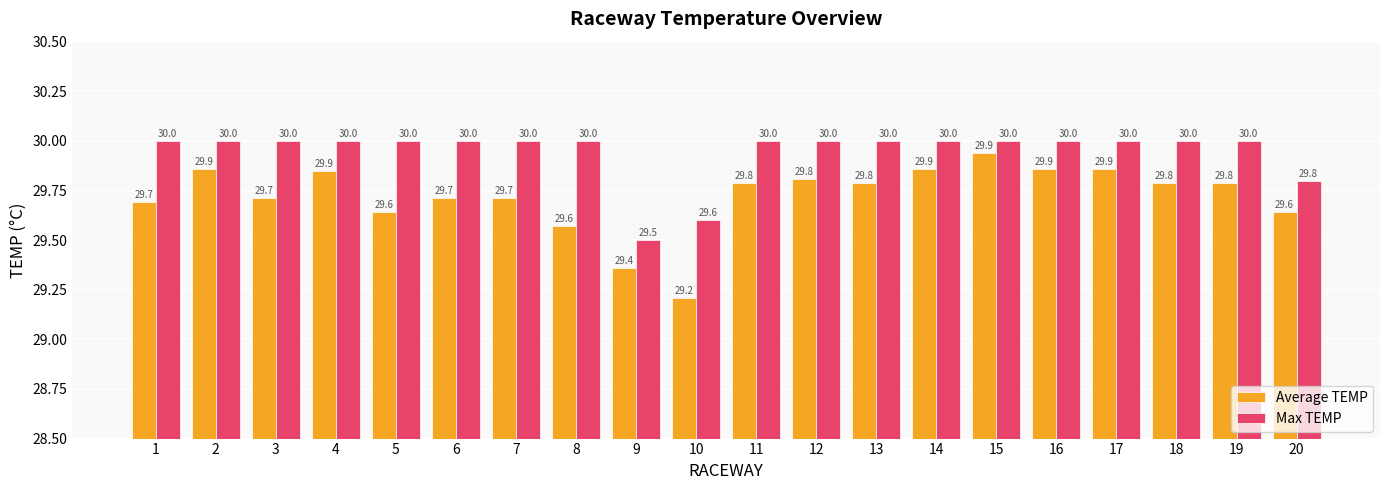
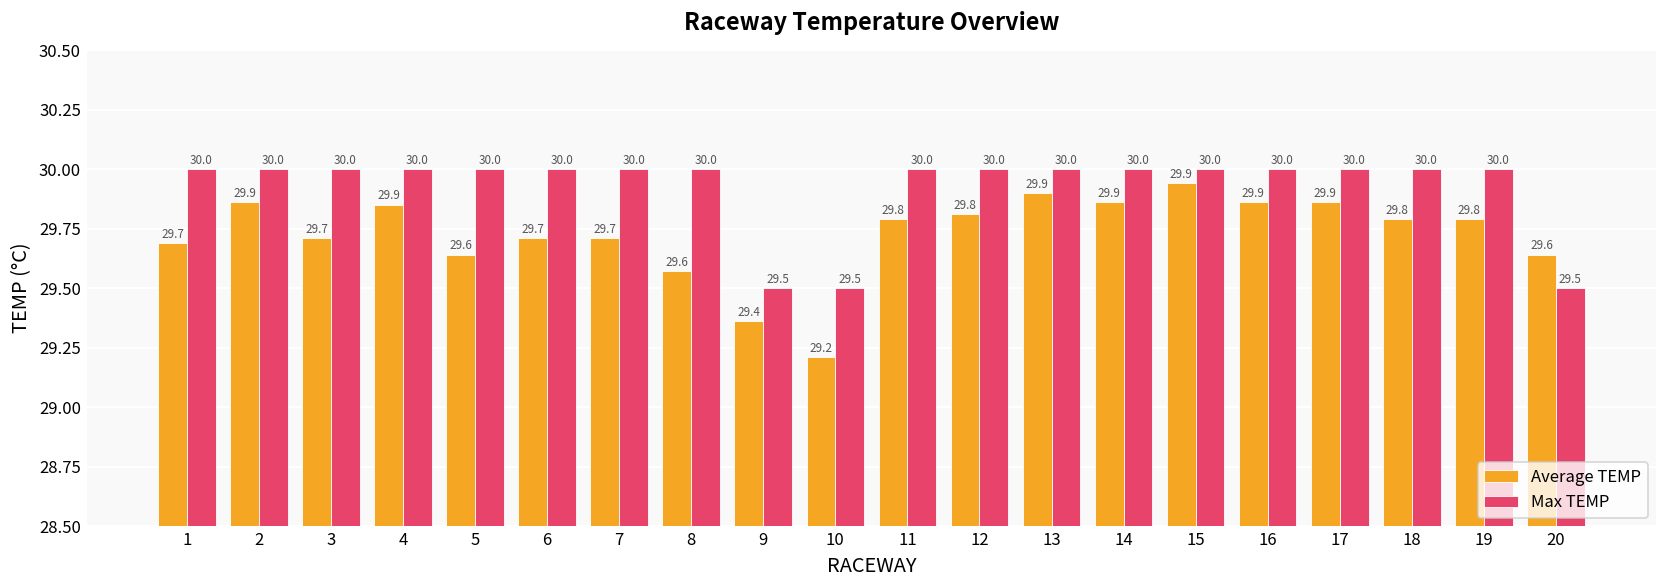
Max TEMP, 10: 29.6 -> 29.5
Average TEMP, 13: 29.8 -> 29.9
Max TEMP, 20: 29.8 -> 29.5
